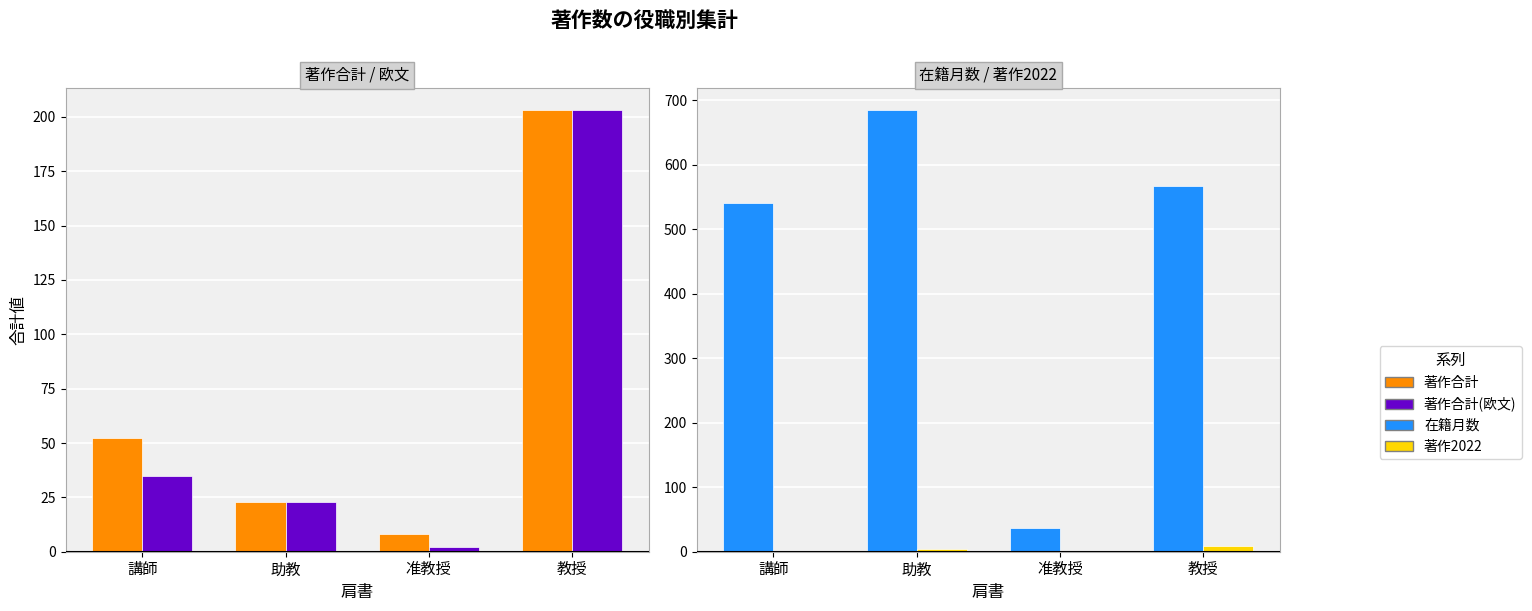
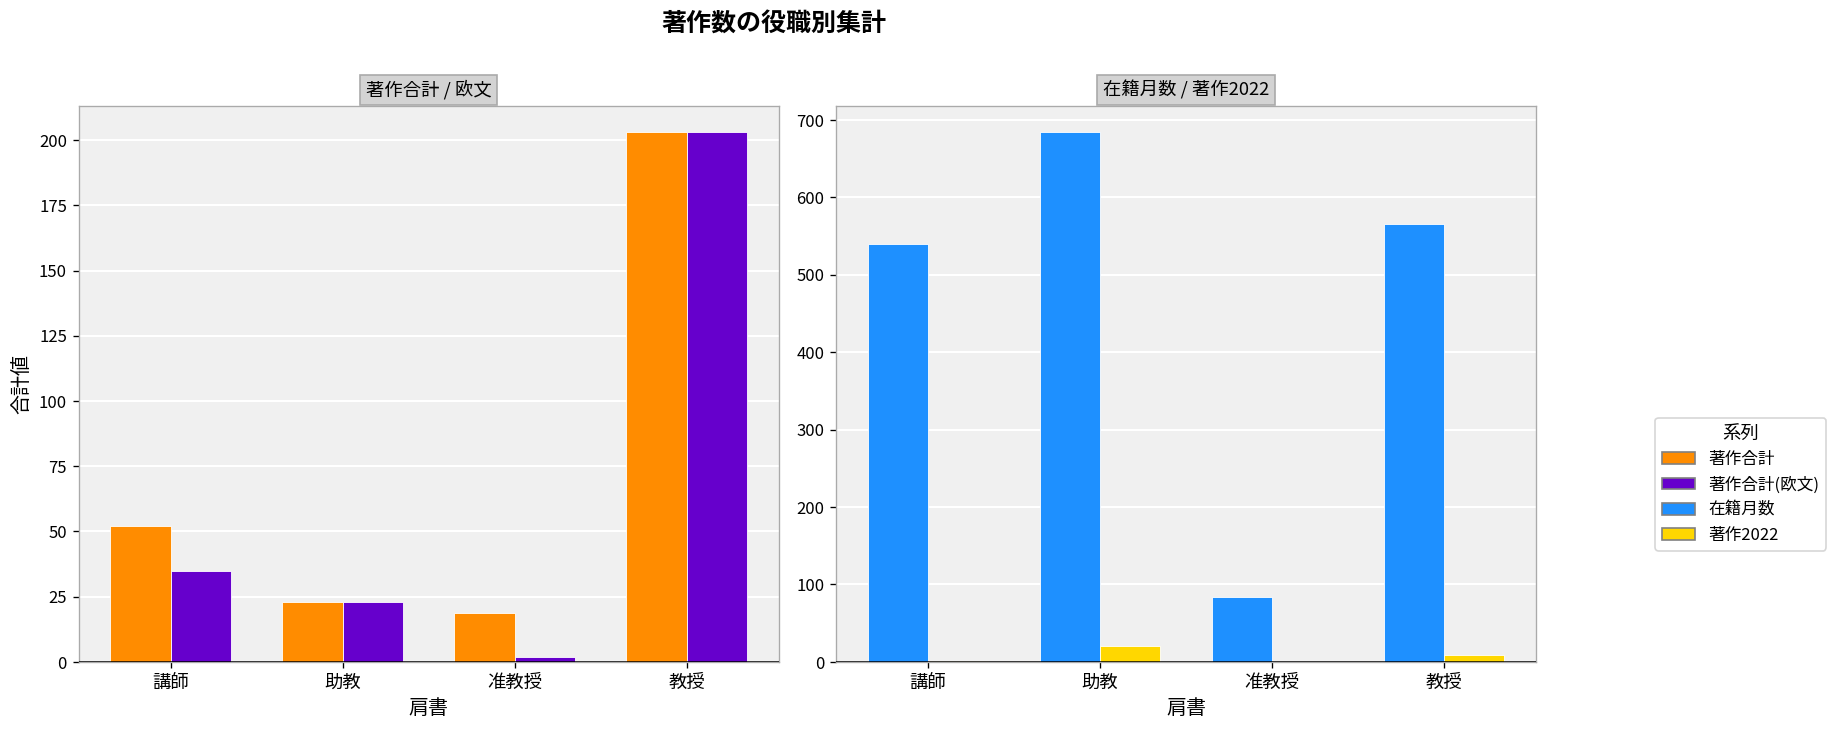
著作合計 / 欧文, 著作合計, 准教授: 8 -> 19
在籍月数 / 著作2022, 著作2022, 助教: 0 -> 20
在籍月数 / 著作2022, 在籍月数, 准教授: 40 -> 80
